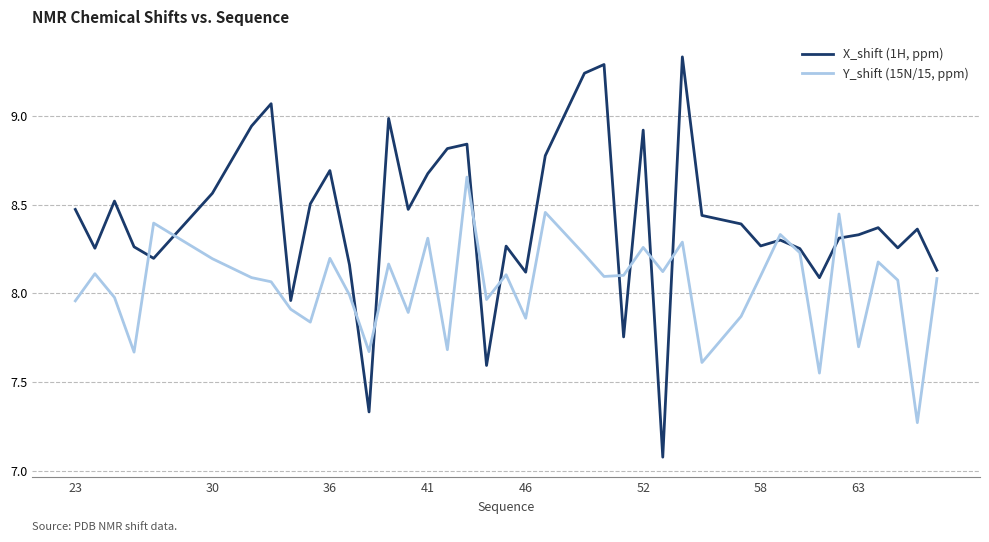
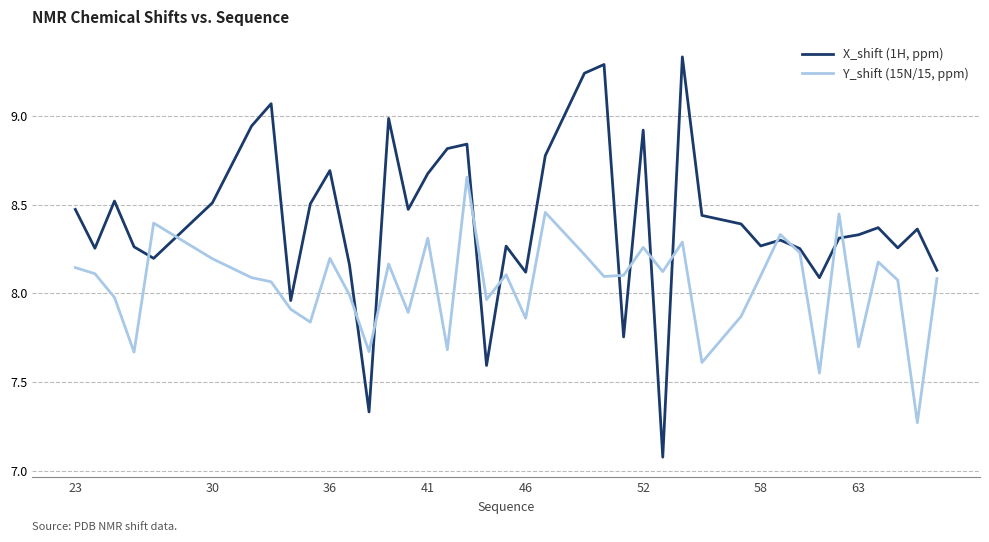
Y_shift (15N/15, ppm), 23: 7.96 -> 8.14
X_shift (1H, ppm), 30: 8.56 -> 8.51
